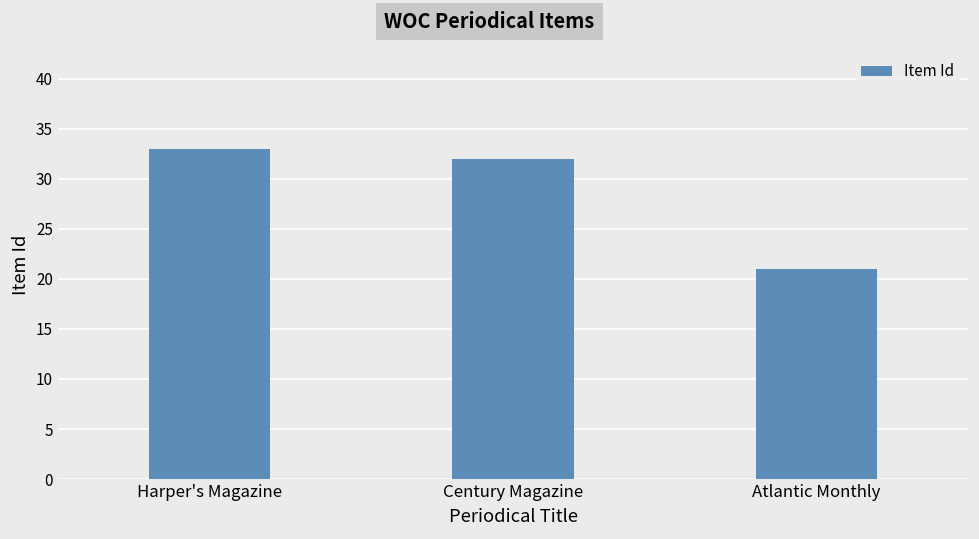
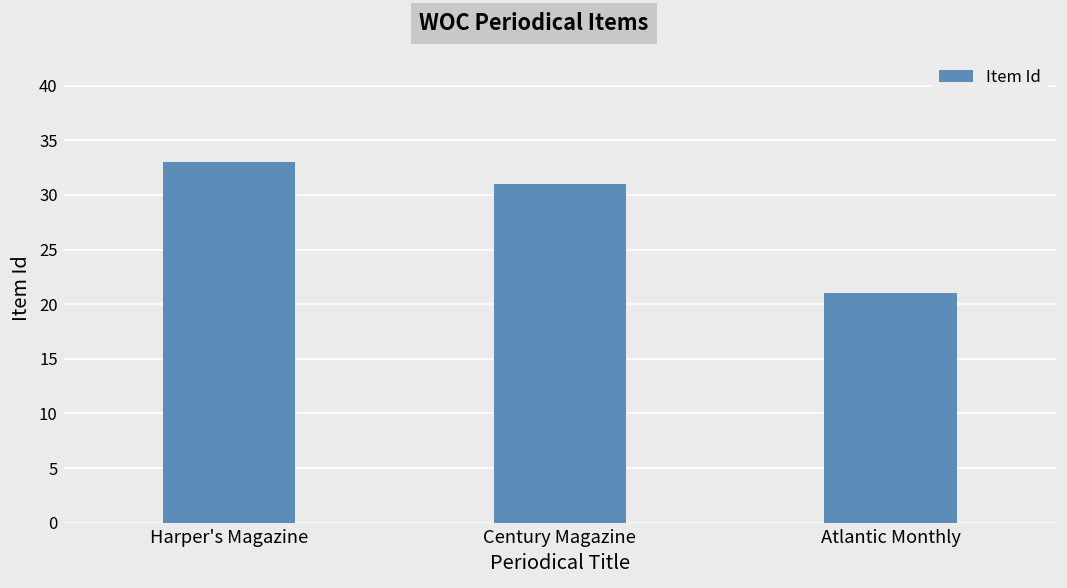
Century Magazine: 32 -> 31
